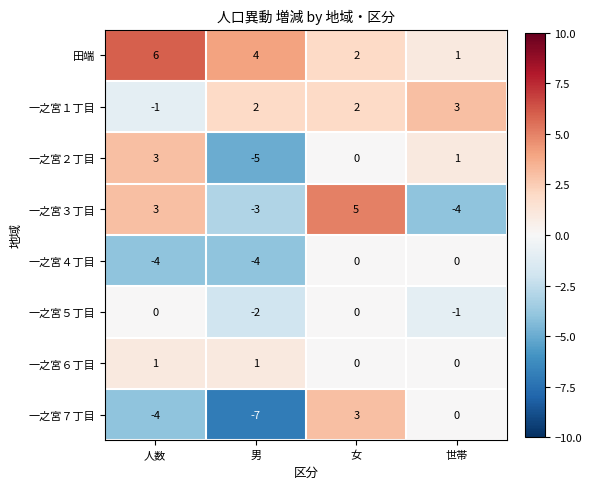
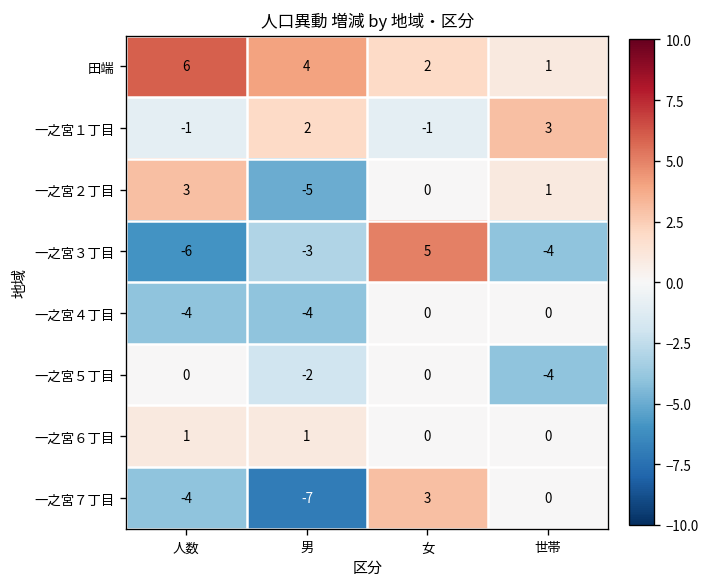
一之宮１丁目, 女: 2 -> -1
一之宮３丁目, 人数: 3 -> -6
一之宮５丁目, 世帯: -1 -> -4
